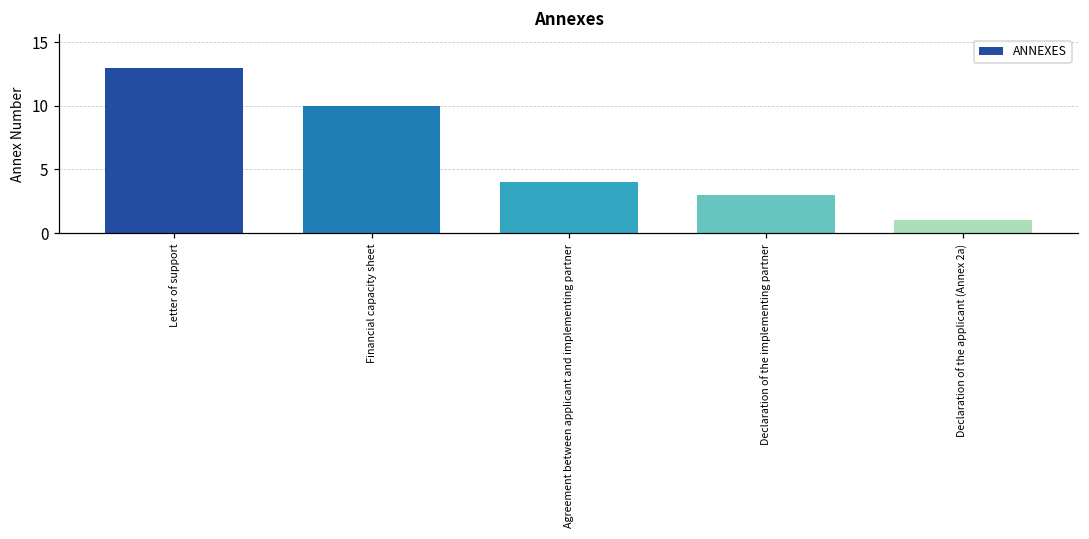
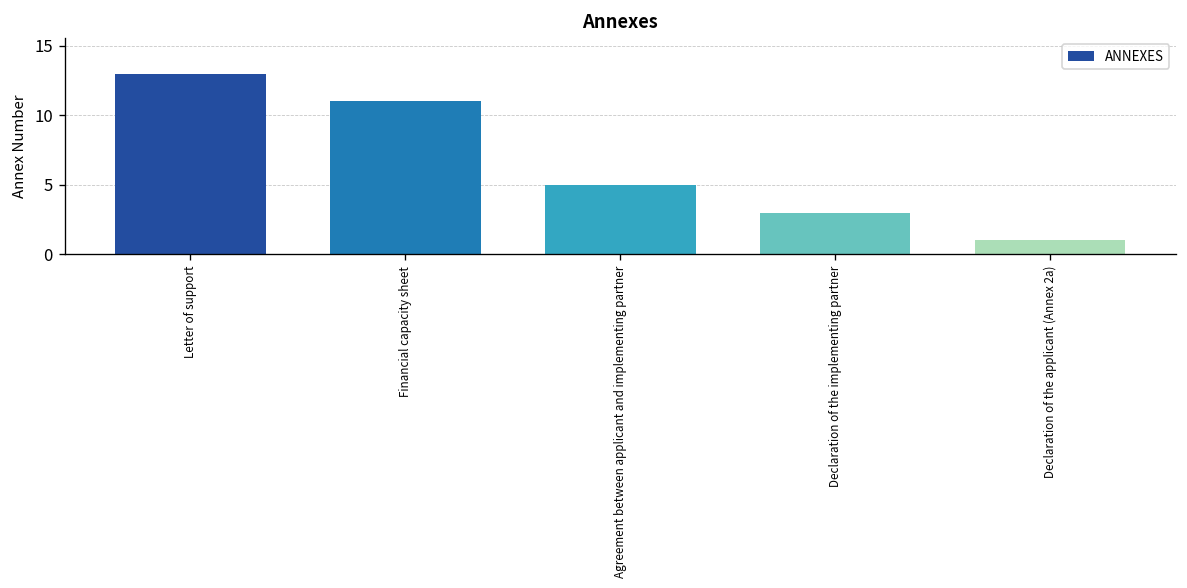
Financial capacity sheet: 10 -> 11
Agreement between applicant and implementing partner: 4 -> 5
